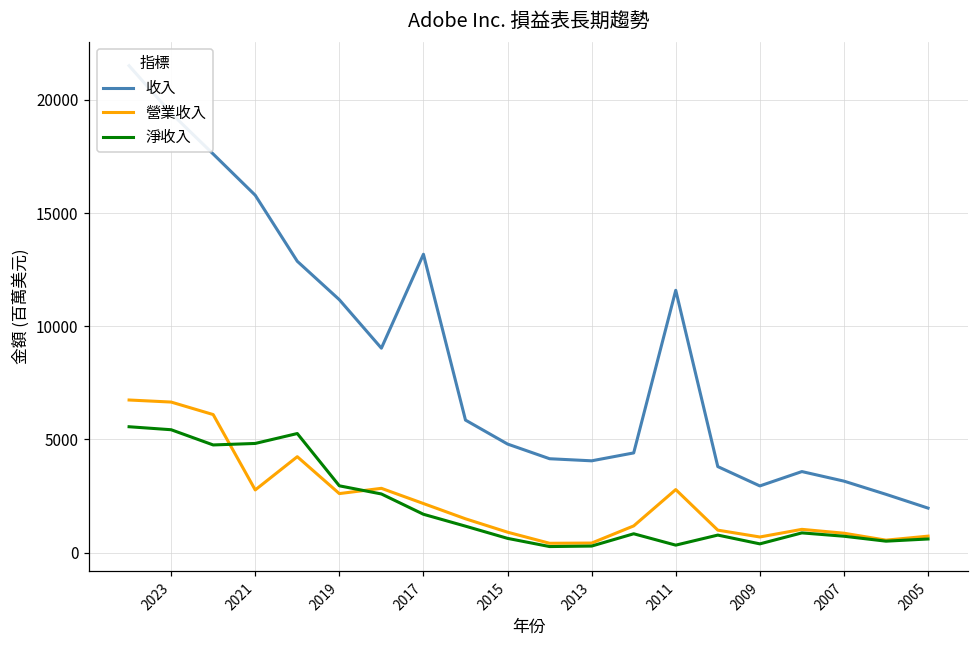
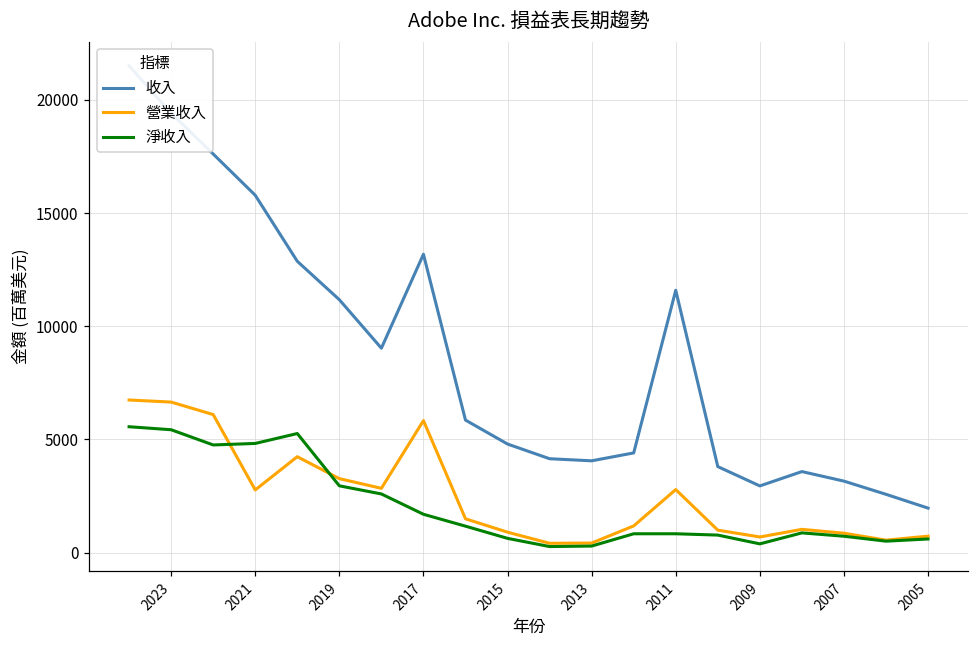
營業收入, 2019: 2600 -> 3300
營業收入, 2017: 2200 -> 5800
淨收入, 2011: 300 -> 800
